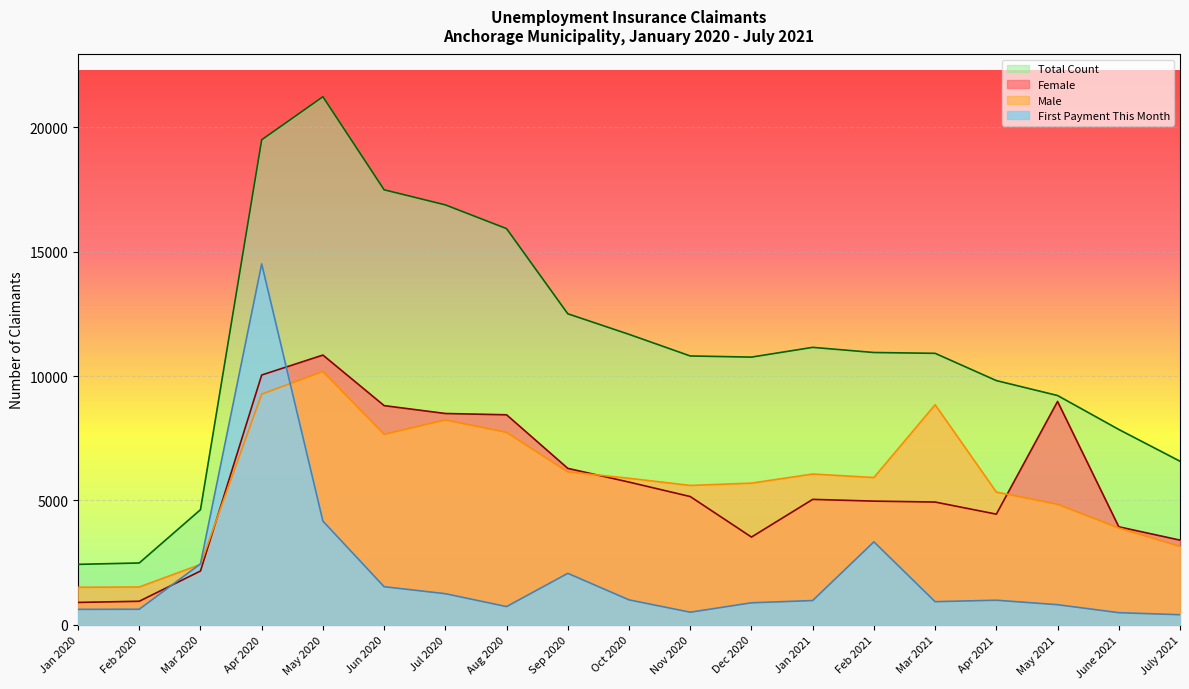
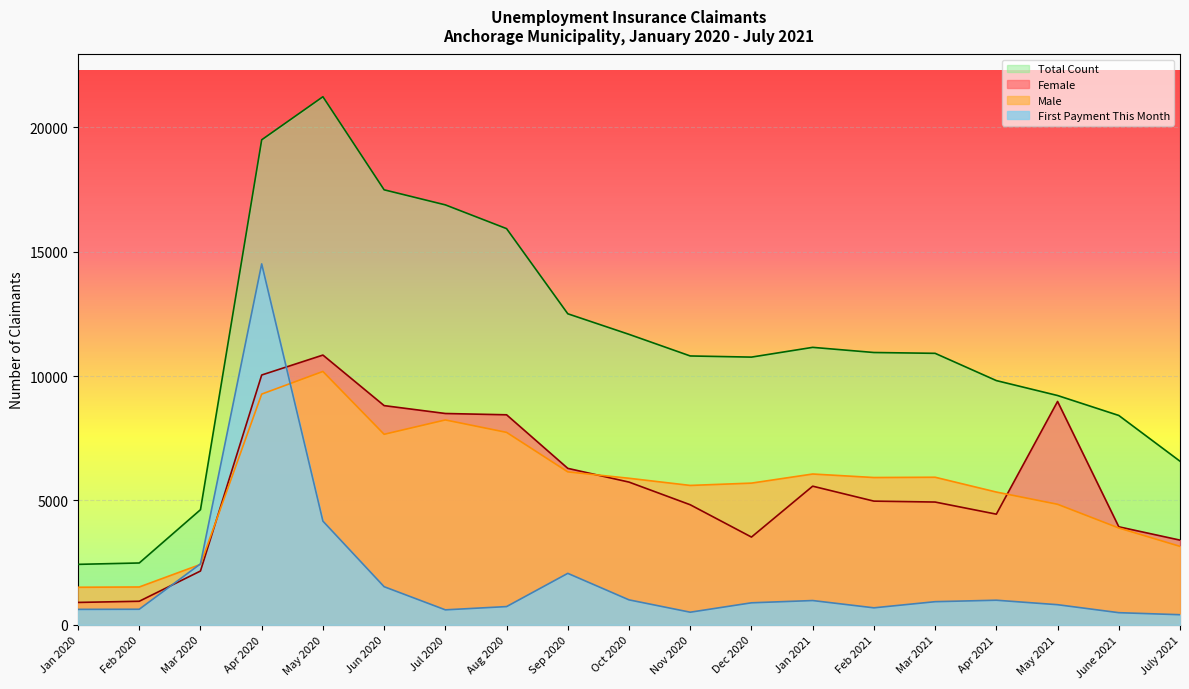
First Payment This Month, Jul 2020: 1300 -> 600
Female, Nov 2020: 5200 -> 4800
Female, Jan 2021: 5000 -> 5600
First Payment This Month, Feb 2021: 3300 -> 700
Male, Mar 2021: 8800 -> 5900
Total Count, June 2021: 7900 -> 8400
